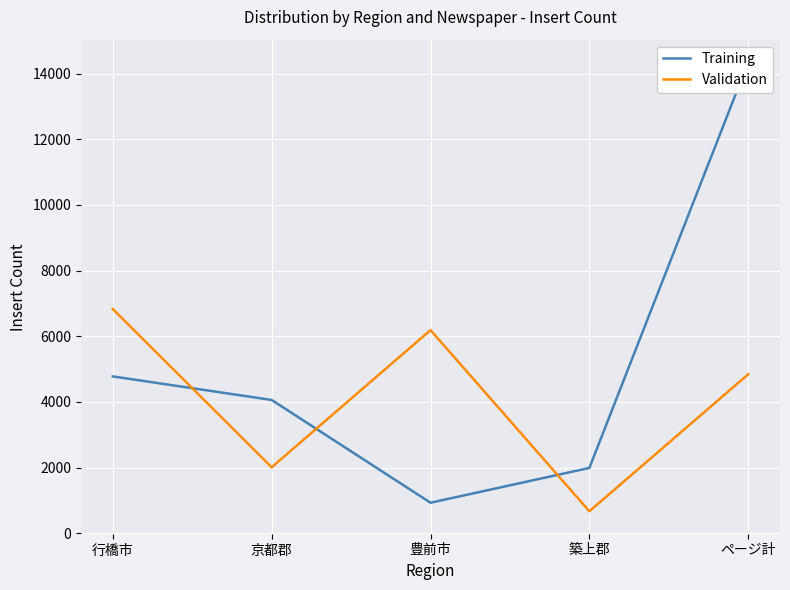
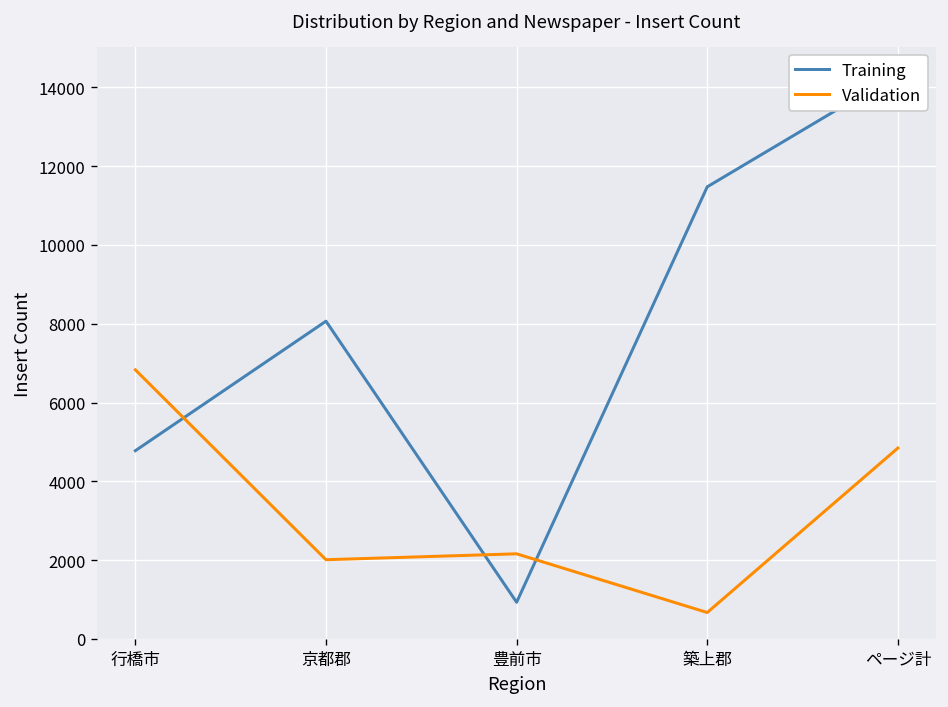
Training, 京都郡: 4100 -> 8100
Validation, 豊前市: 6200 -> 2200
Training, 築上郡: 2000 -> 11500
